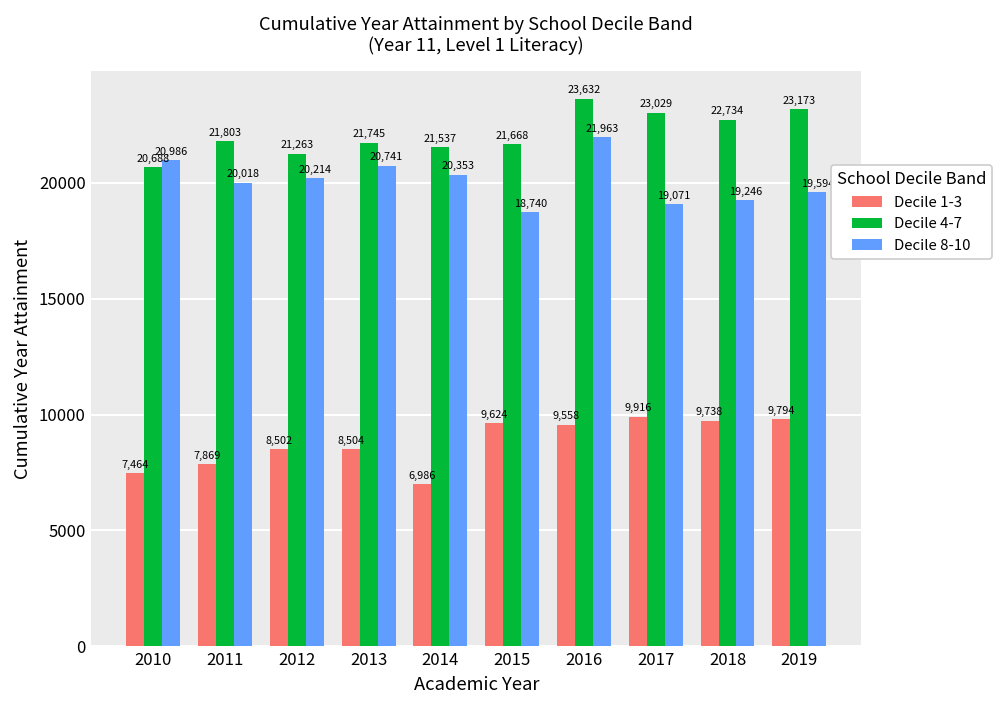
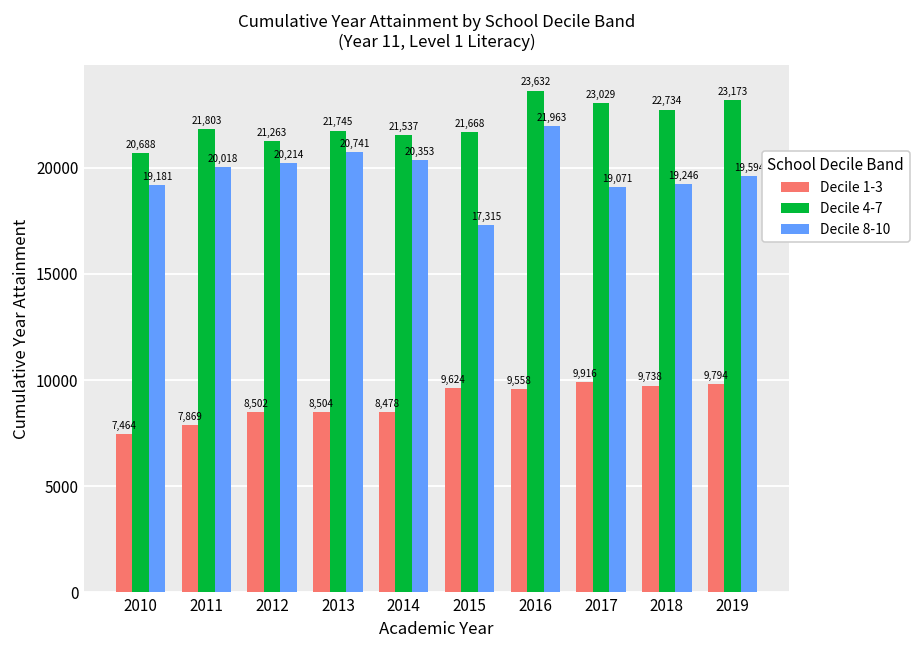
Decile 8-10, 2010: 20,986 -> 19,181
Decile 1-3, 2014: 6,986 -> 8,478
Decile 8-10, 2015: 18,740 -> 17,315
